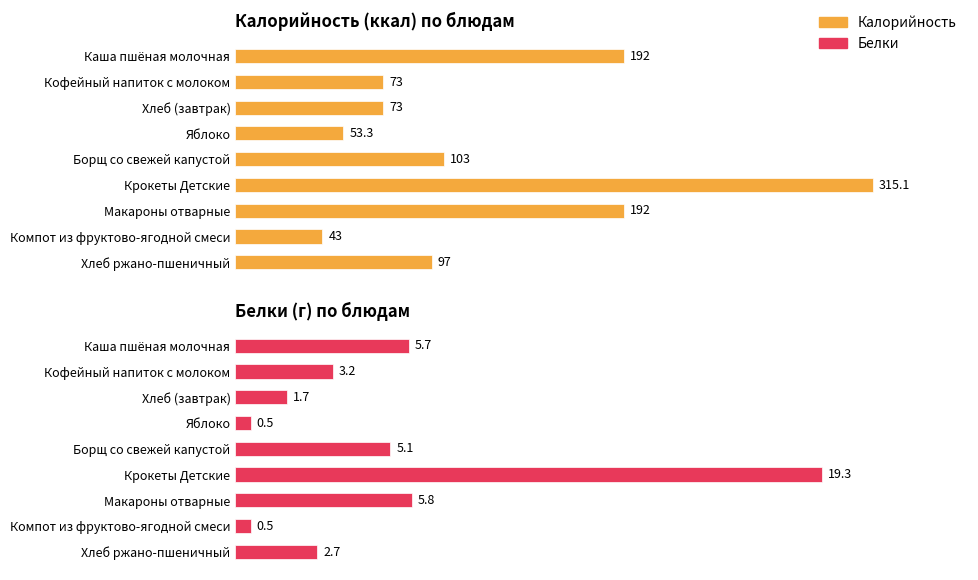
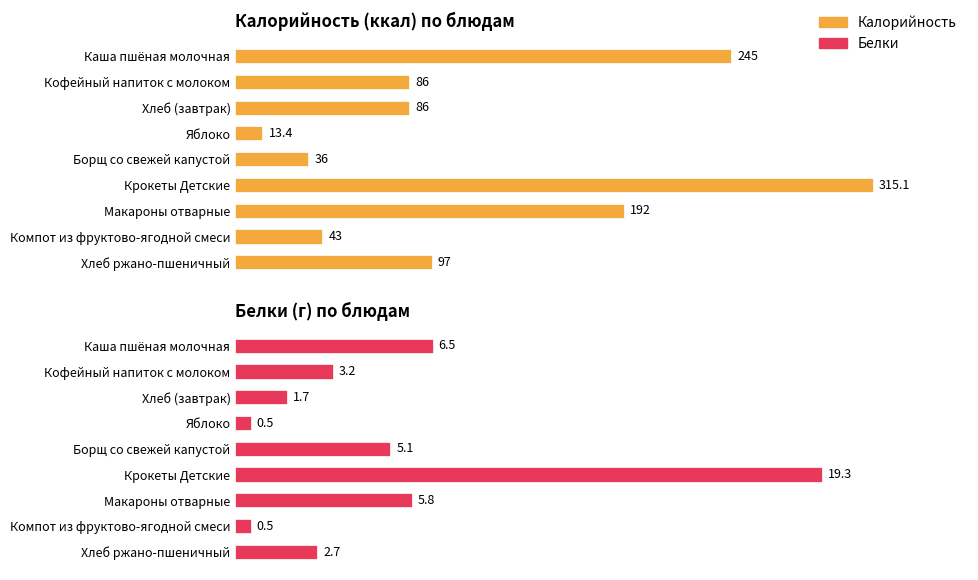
Калорийность (ккал) по блюдам, Каша пшёная молочная: 192 -> 245
Калорийность (ккал) по блюдам, Кофейный напиток с молоком: 73 -> 86
Калорийность (ккал) по блюдам, Хлеб (завтрак): 73 -> 86
Калорийность (ккал) по блюдам, Яблоко: 53.3 -> 13.4
Калорийность (ккал) по блюдам, Борщ со свежей капустой: 103 -> 36
Белки (г) по блюдам, Каша пшёная молочная: 5.7 -> 6.5
